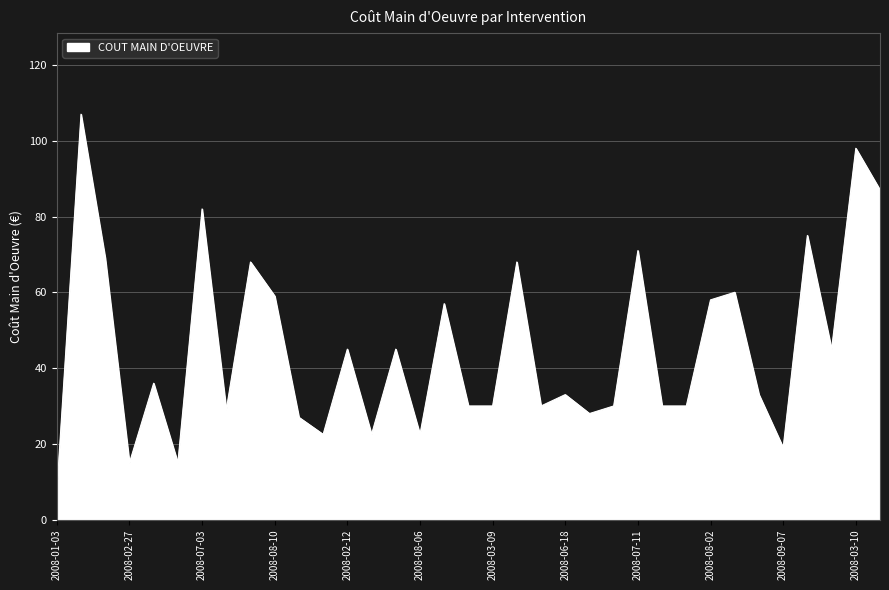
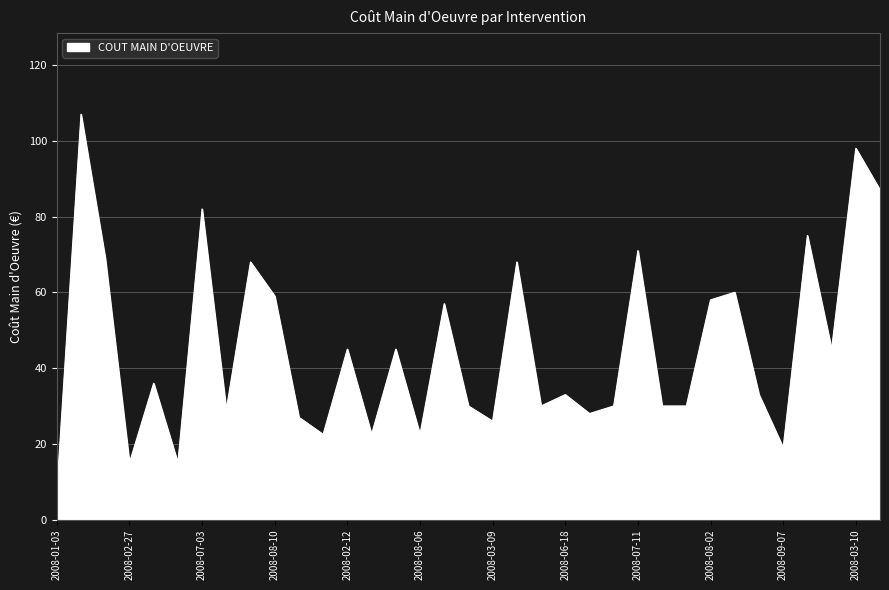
2008-03-09: 30 -> 26
